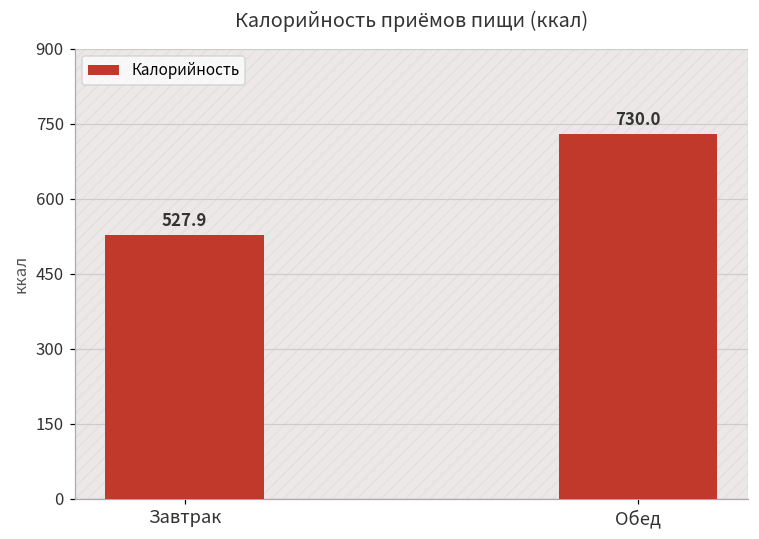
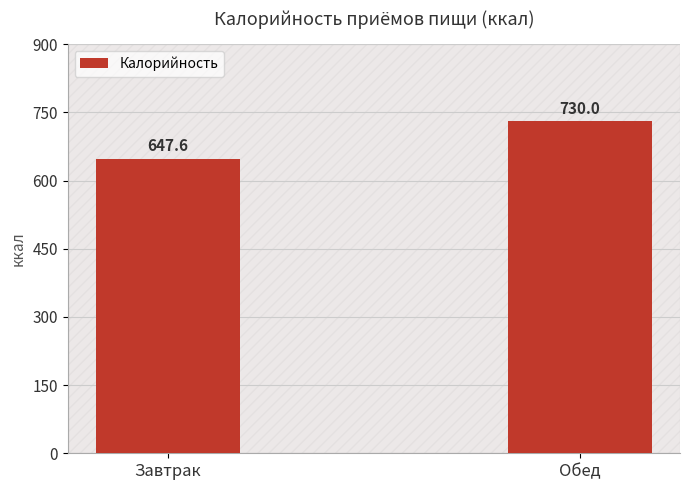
Завтрак: 527.9 -> 647.6
